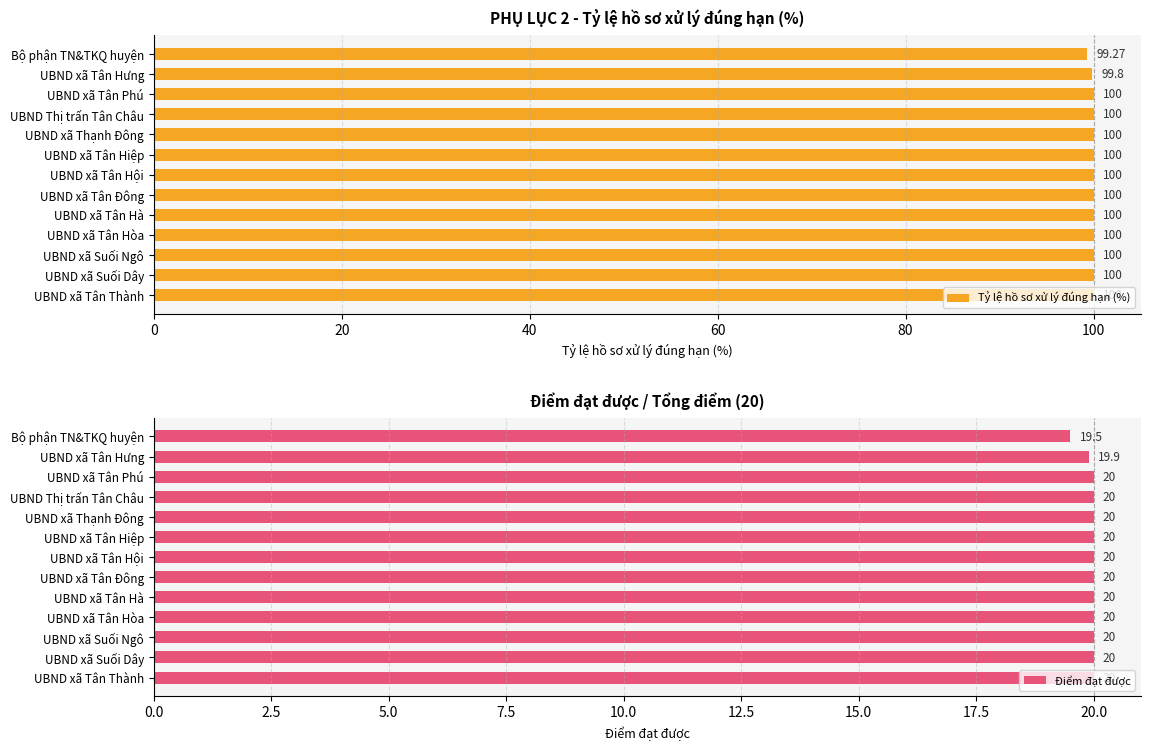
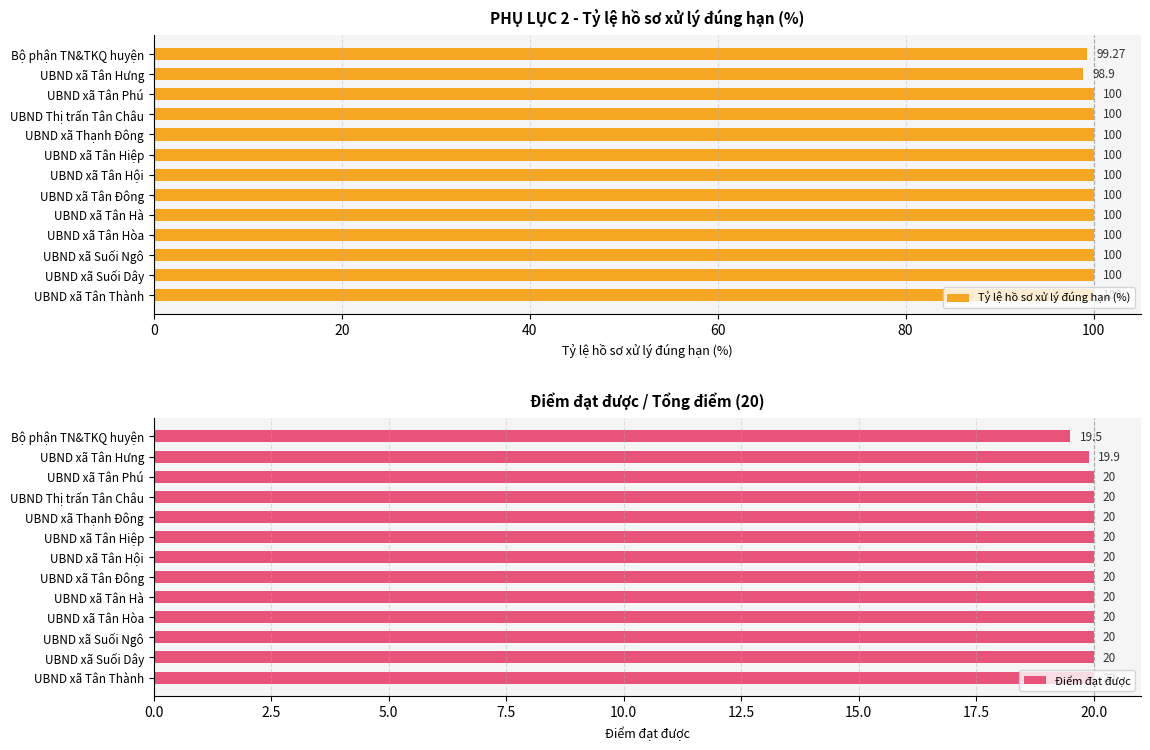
PHỤ LỤC 2 - Tỷ lệ hồ sơ xử lý đúng hạn (%), UBND xã Tân Hưng: 99.8 -> 98.9
